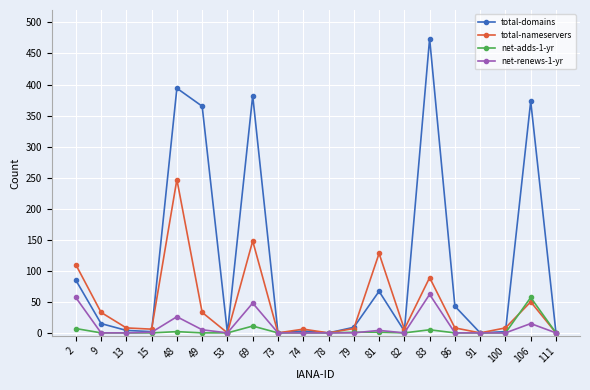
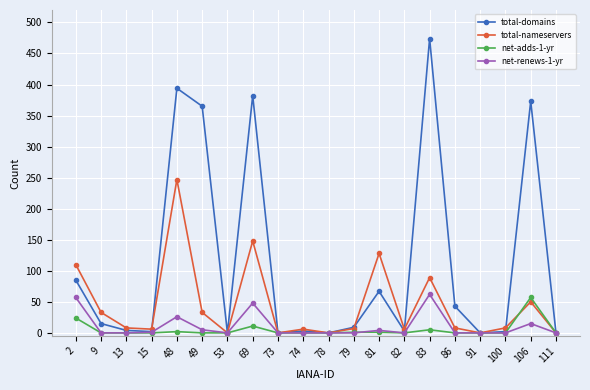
net-adds-1-yr, 2: 10 -> 20
